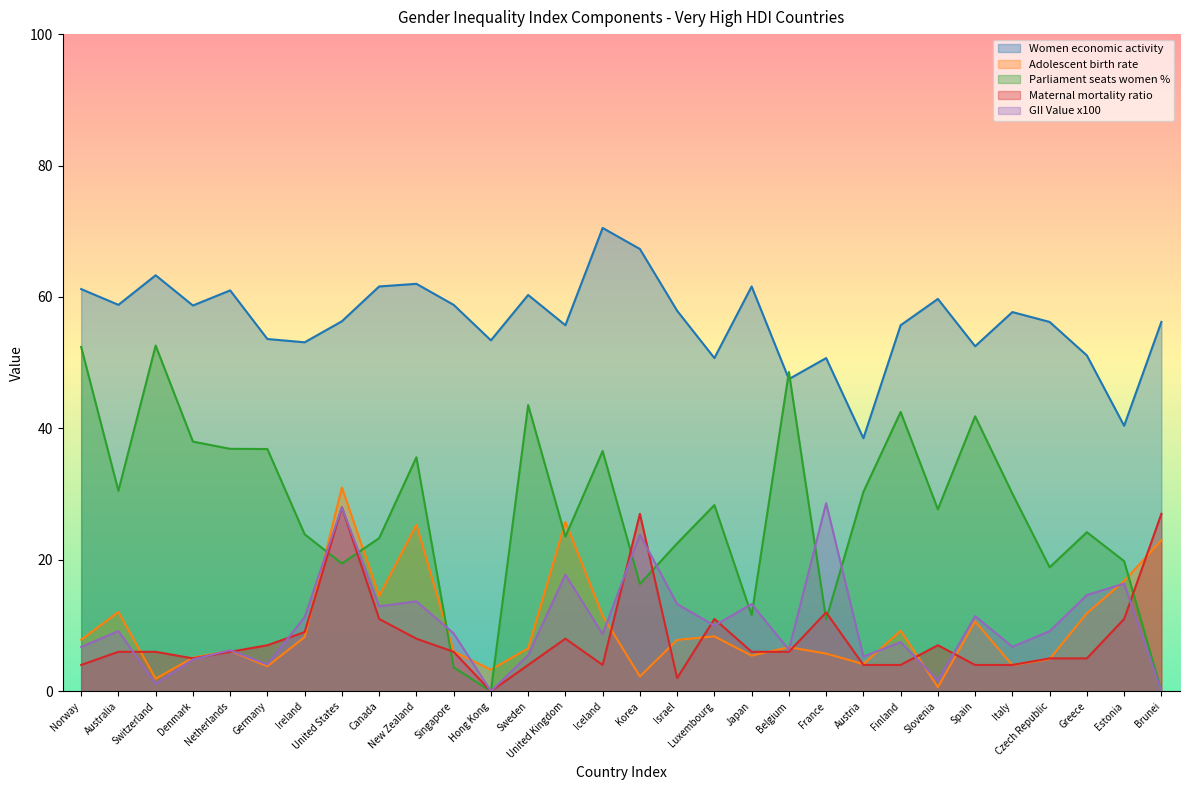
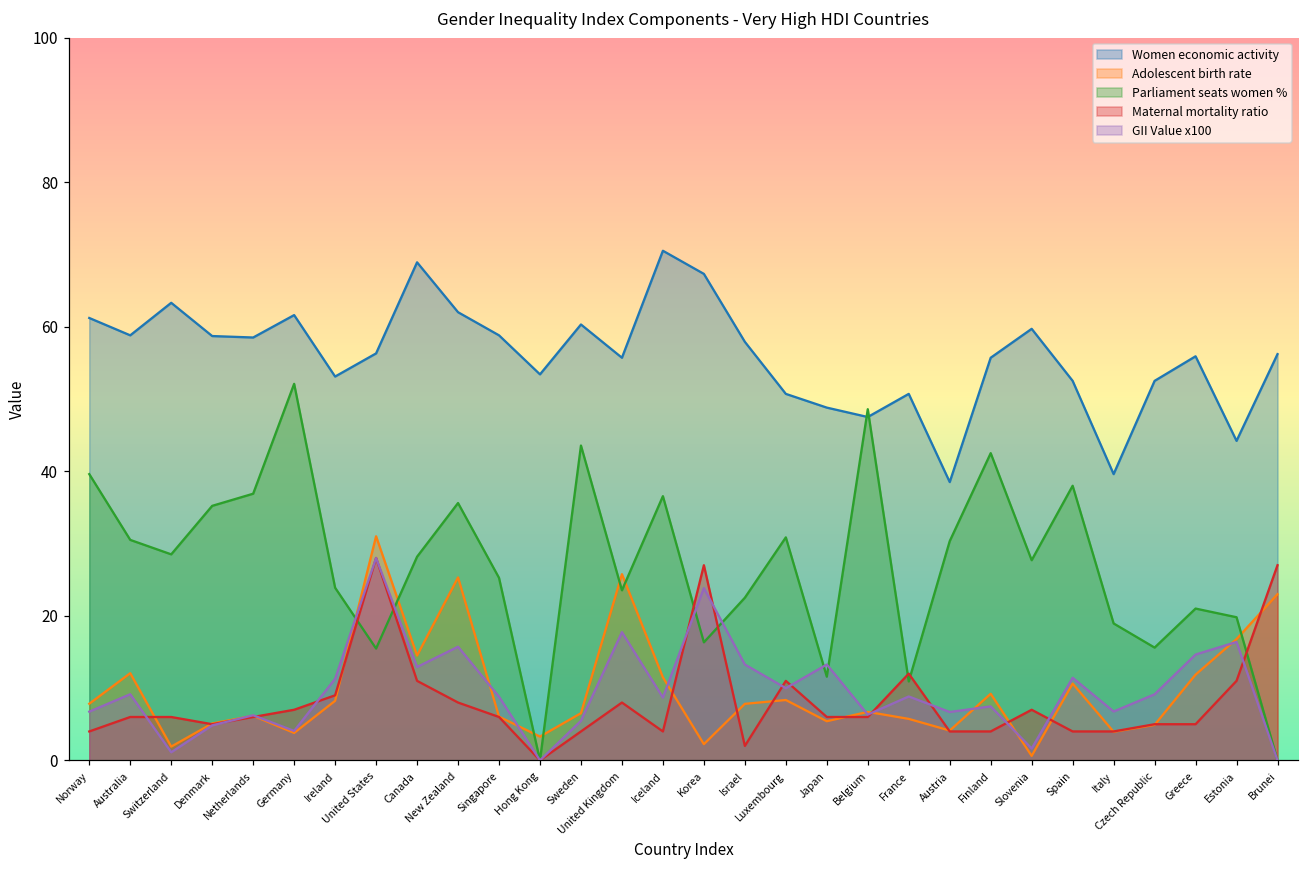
Parliament seats women %, Norway: 52 -> 40
Parliament seats women %, Switzerland: 53 -> 29
Parliament seats women %, Denmark: 38 -> 35
Women economic activity, Netherlands: 61 -> 59
Women economic activity, Germany: 54 -> 62
Parliament seats women %, Germany: 37 -> 52
Parliament seats women %, United States: 19 -> 15
Women economic activity, Canada: 62 -> 69
Parliament seats women %, Canada: 23 -> 28
GII Value x100, New Zealand: 14 -> 16
Parliament seats women %, Singapore: 4 -> 25
Parliament seats women %, Luxembourg: 28 -> 31
Women economic activity, Japan: 62 -> 49
GII Value x100, France: 29 -> 9
GII Value x100, Austria: 5 -> 7
Parliament seats women %, Spain: 42 -> 38
Women economic activity, Italy: 58 -> 40
Parliament seats women %, Italy: 30 -> 19
Women economic activity, Czech Republic: 56 -> 53
Parliament seats women %, Czech Republic: 19 -> 16
Women economic activity, Greece: 51 -> 56
Parliament seats women %, Greece: 24 -> 21
Women economic activity, Estonia: 40 -> 44
